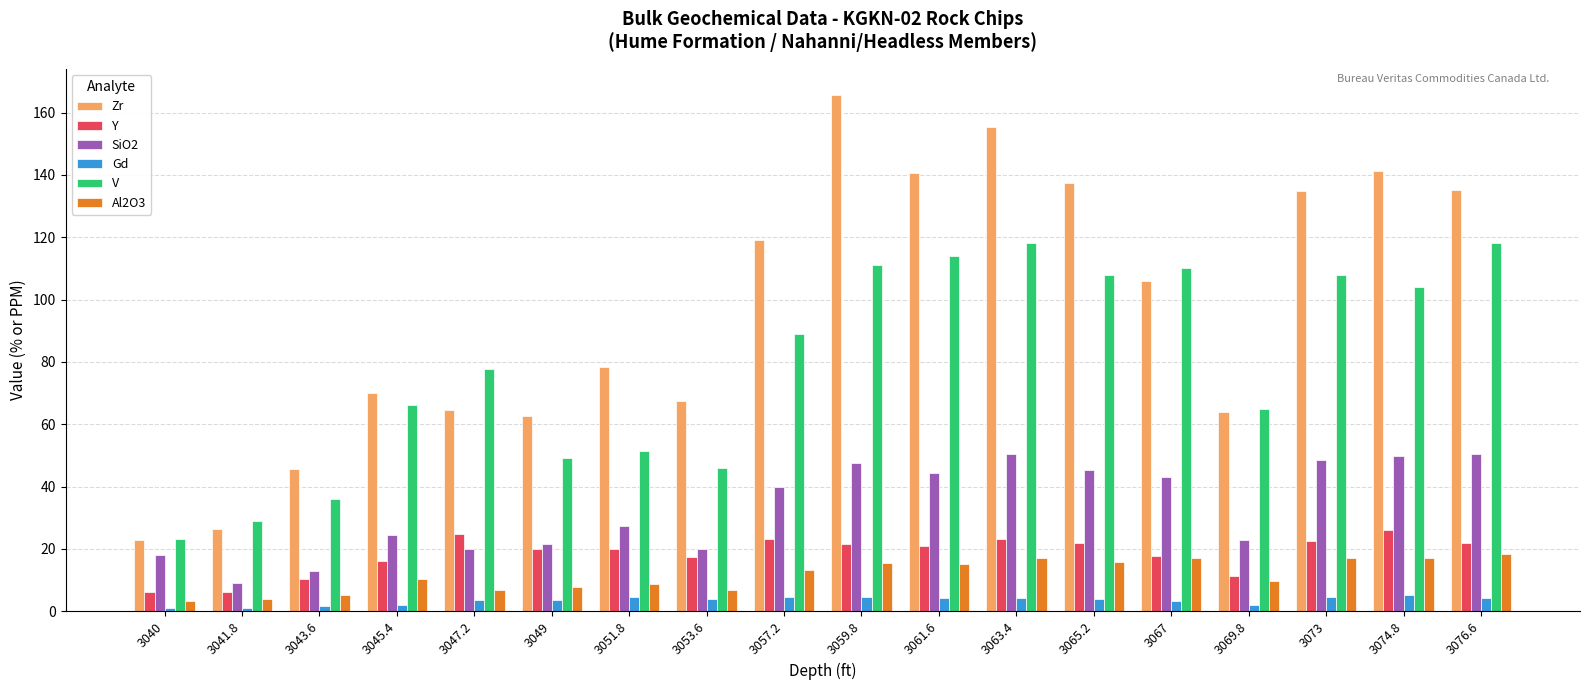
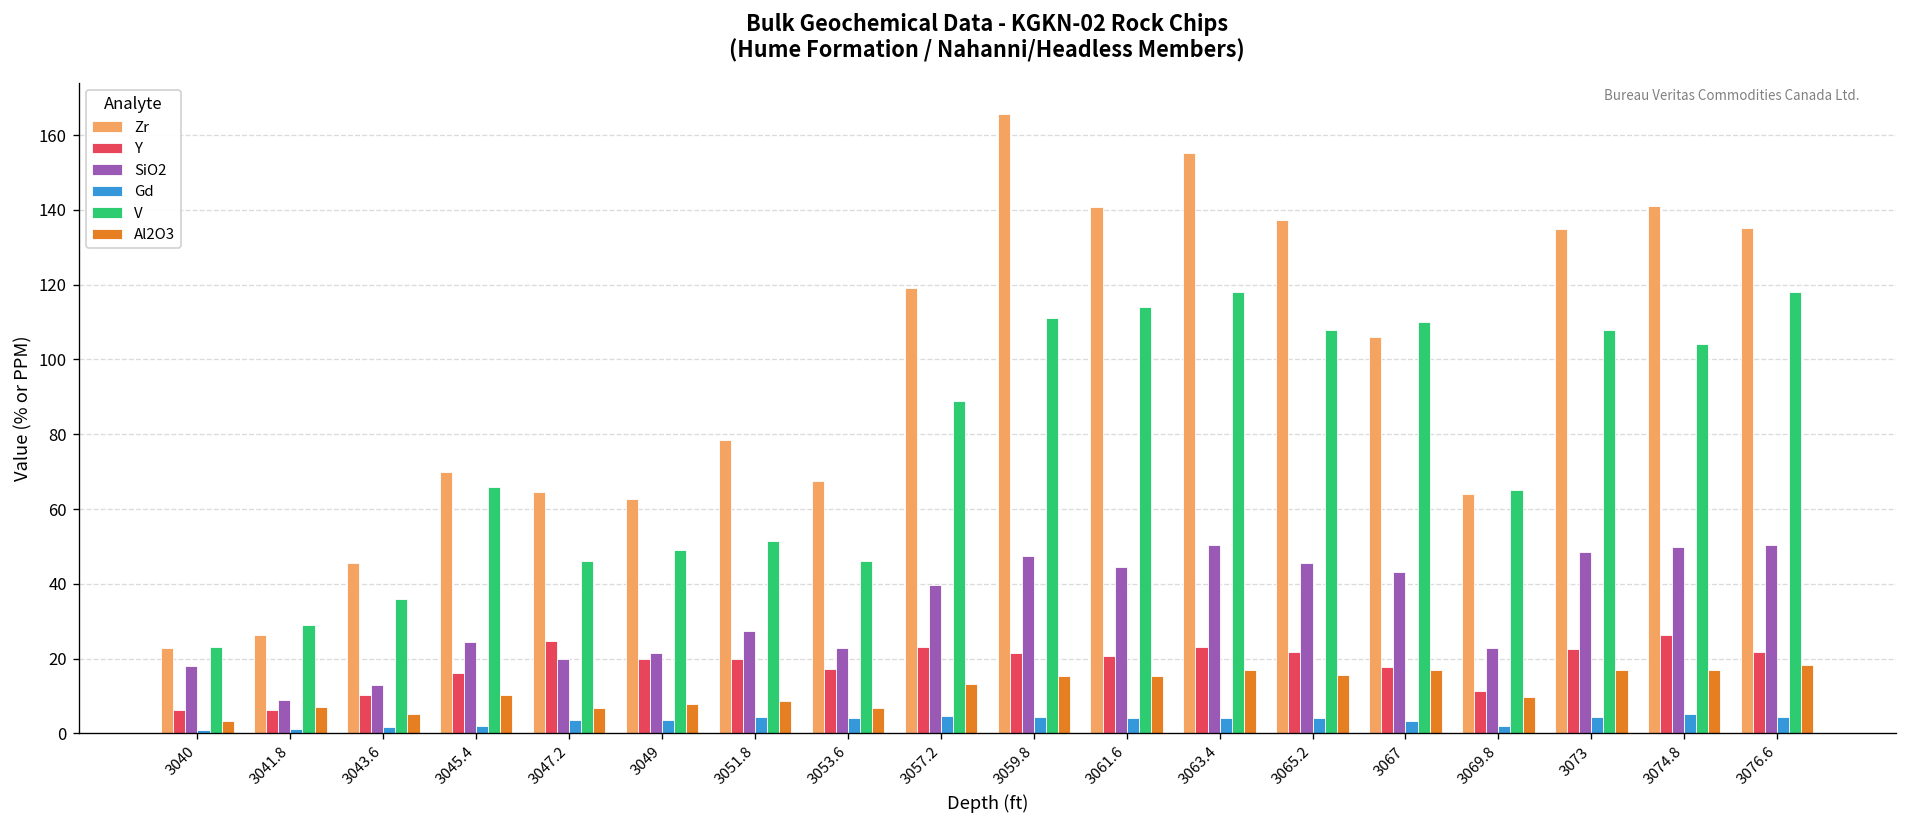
Al2O3, 3041.8: 4 -> 7
V, 3047.2: 78 -> 46
SiO2, 3053.6: 20 -> 23
